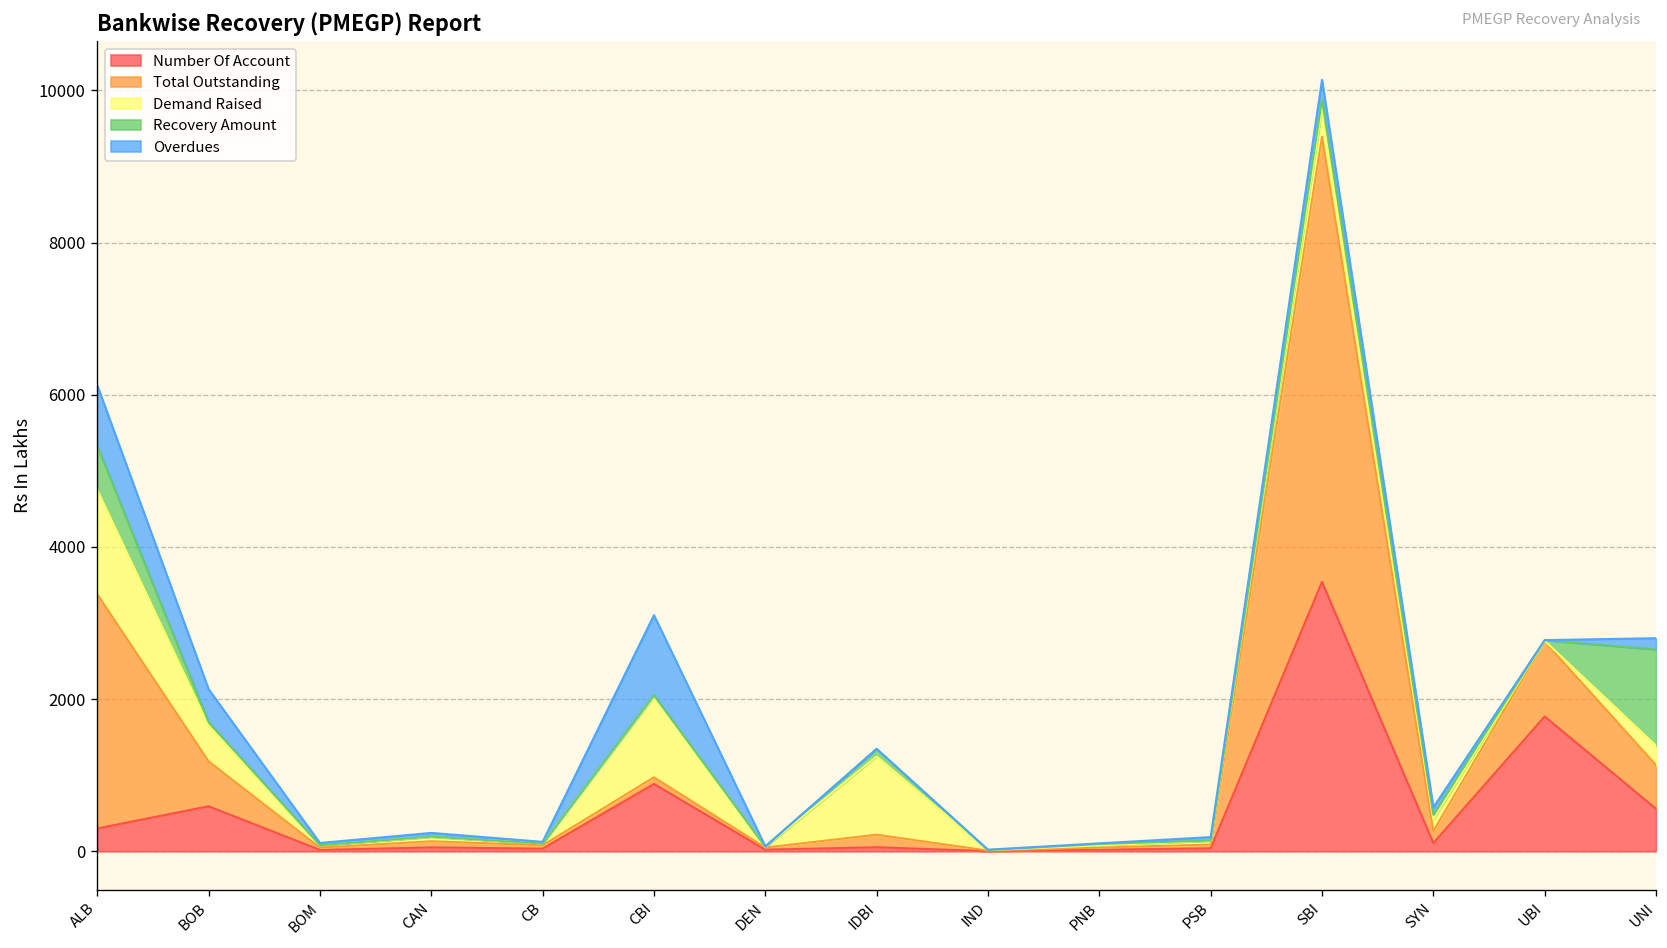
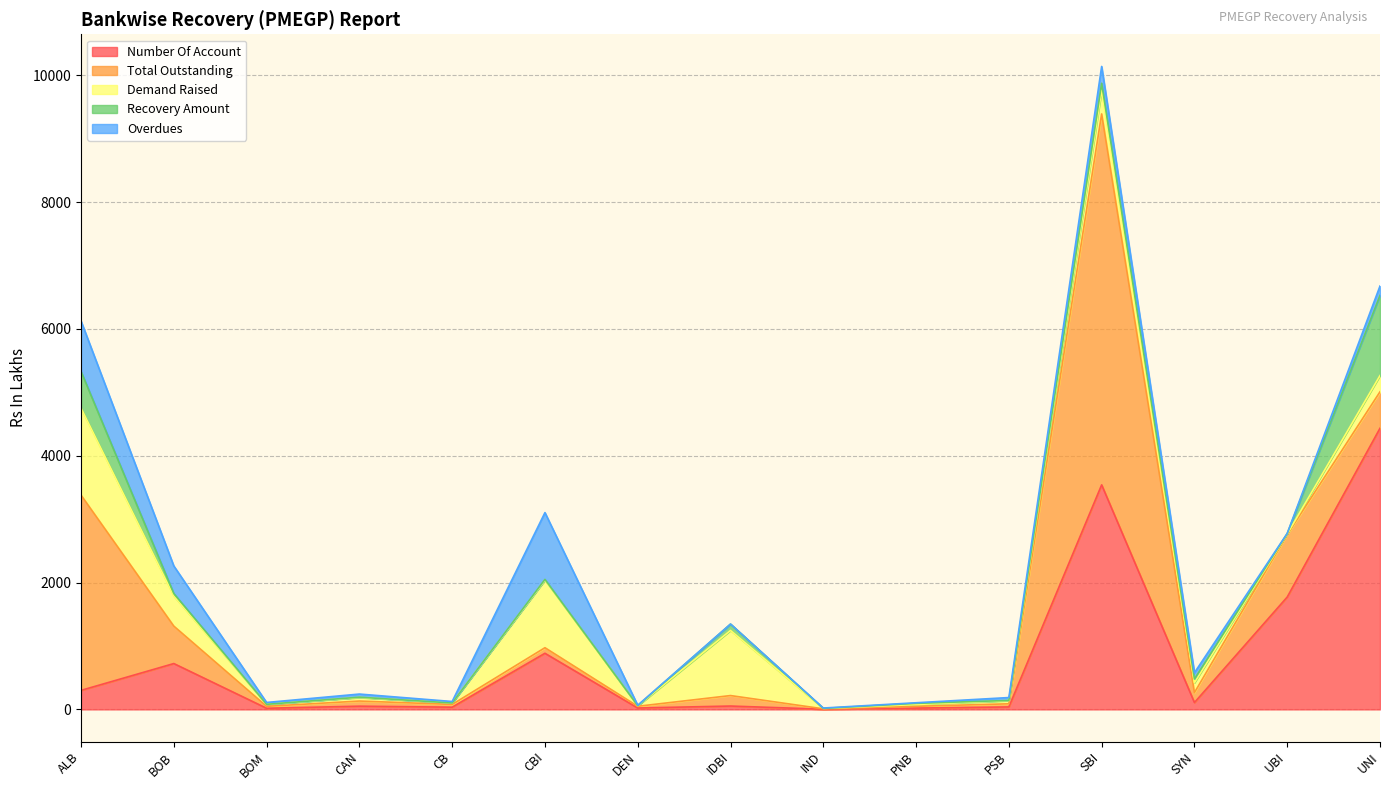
Number Of Account, BOB: 600 -> 700
Number Of Account, UNI: 600 -> 4400
